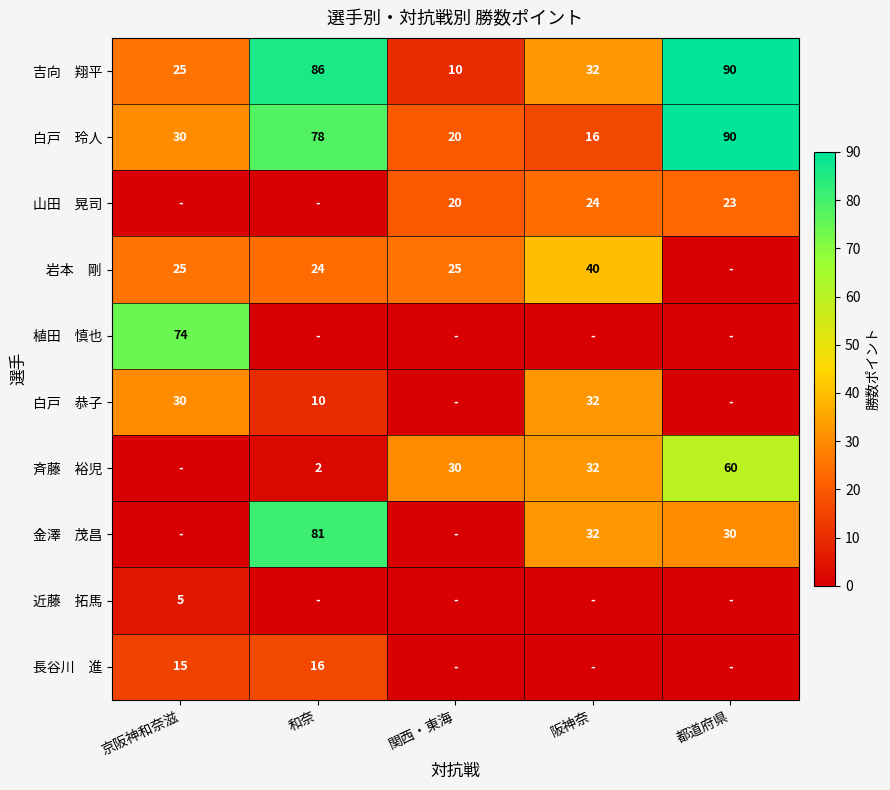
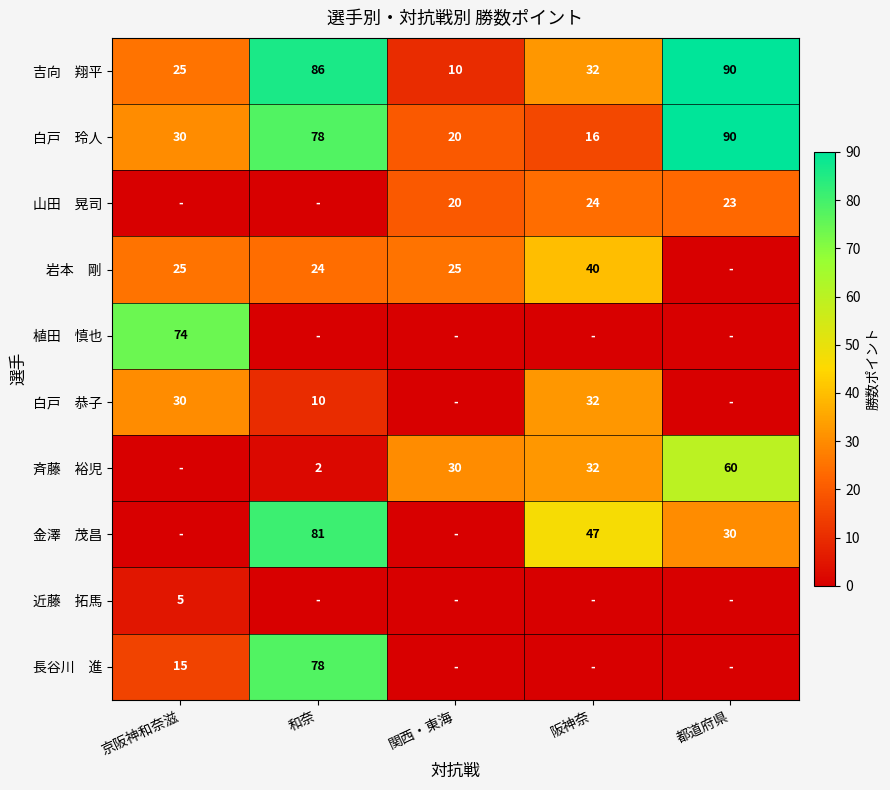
金澤 茂昌, 阪神奈: 32 -> 47
長谷川 進, 和奈: 16 -> 78
